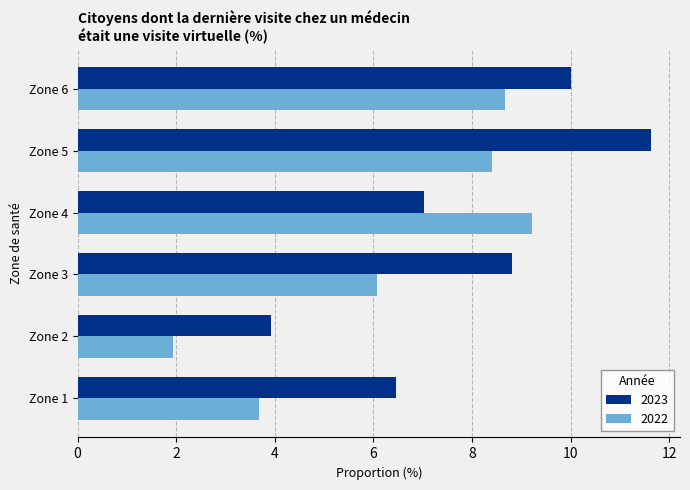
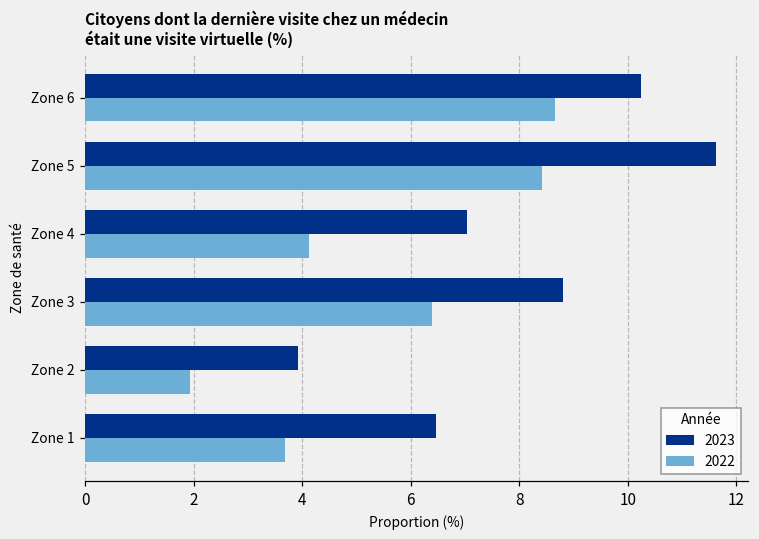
2023, Zone 6: 10.0 -> 10.2
2022, Zone 4: 9.2 -> 4.1
2022, Zone 3: 6.1 -> 6.4
